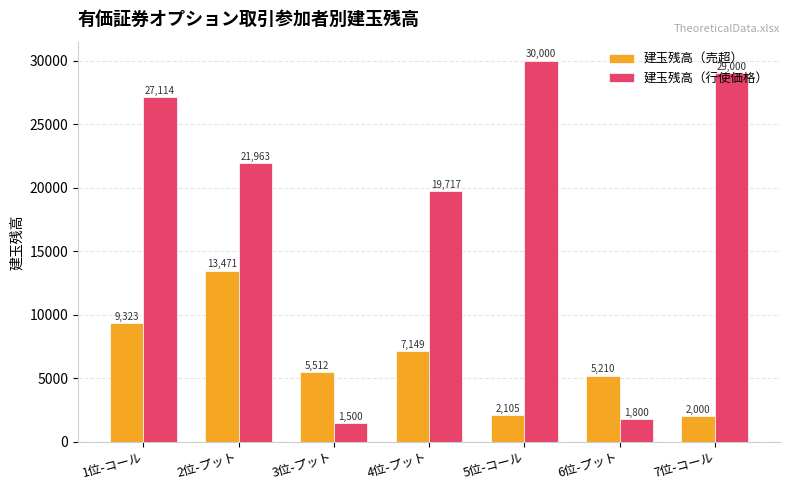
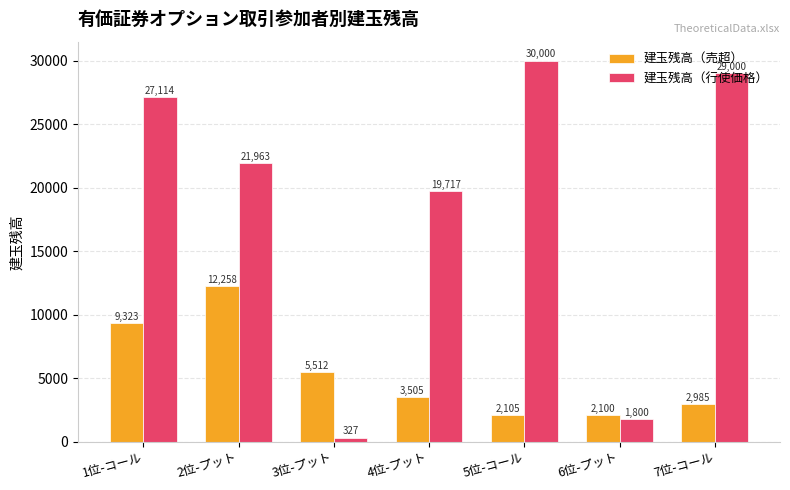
建玉残高（売超）, 2位-プット: 13,471 -> 12,258
建玉残高（行使価格）, 3位-プット: 1,500 -> 327
建玉残高（売超）, 4位-プット: 7,149 -> 3,505
建玉残高（売超）, 6位-プット: 5,210 -> 2,100
建玉残高（売超）, 7位-コール: 2,000 -> 2,985
